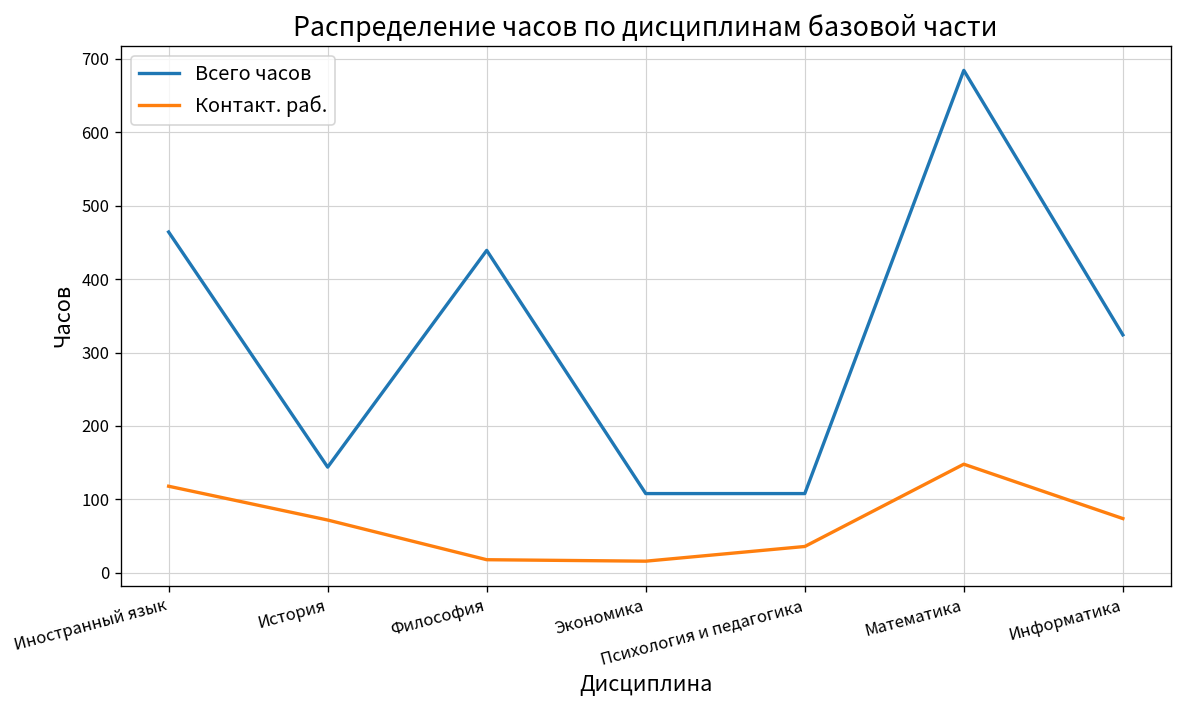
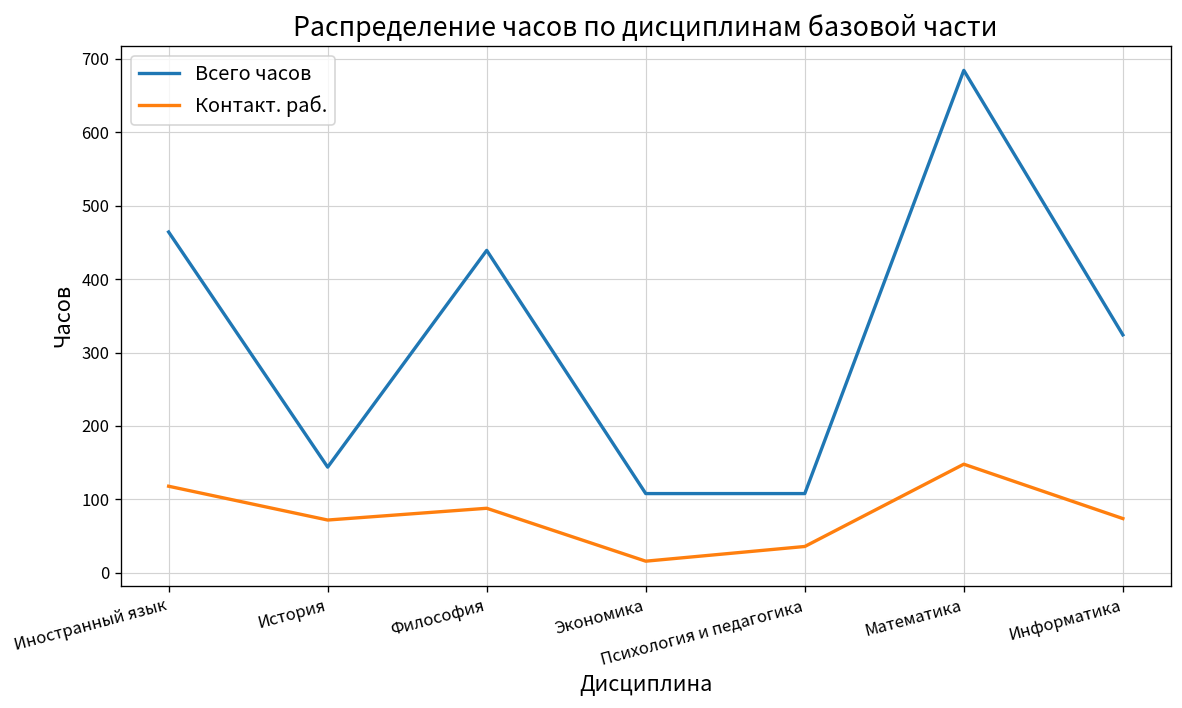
Контакт. раб., Философия: 20 -> 90
